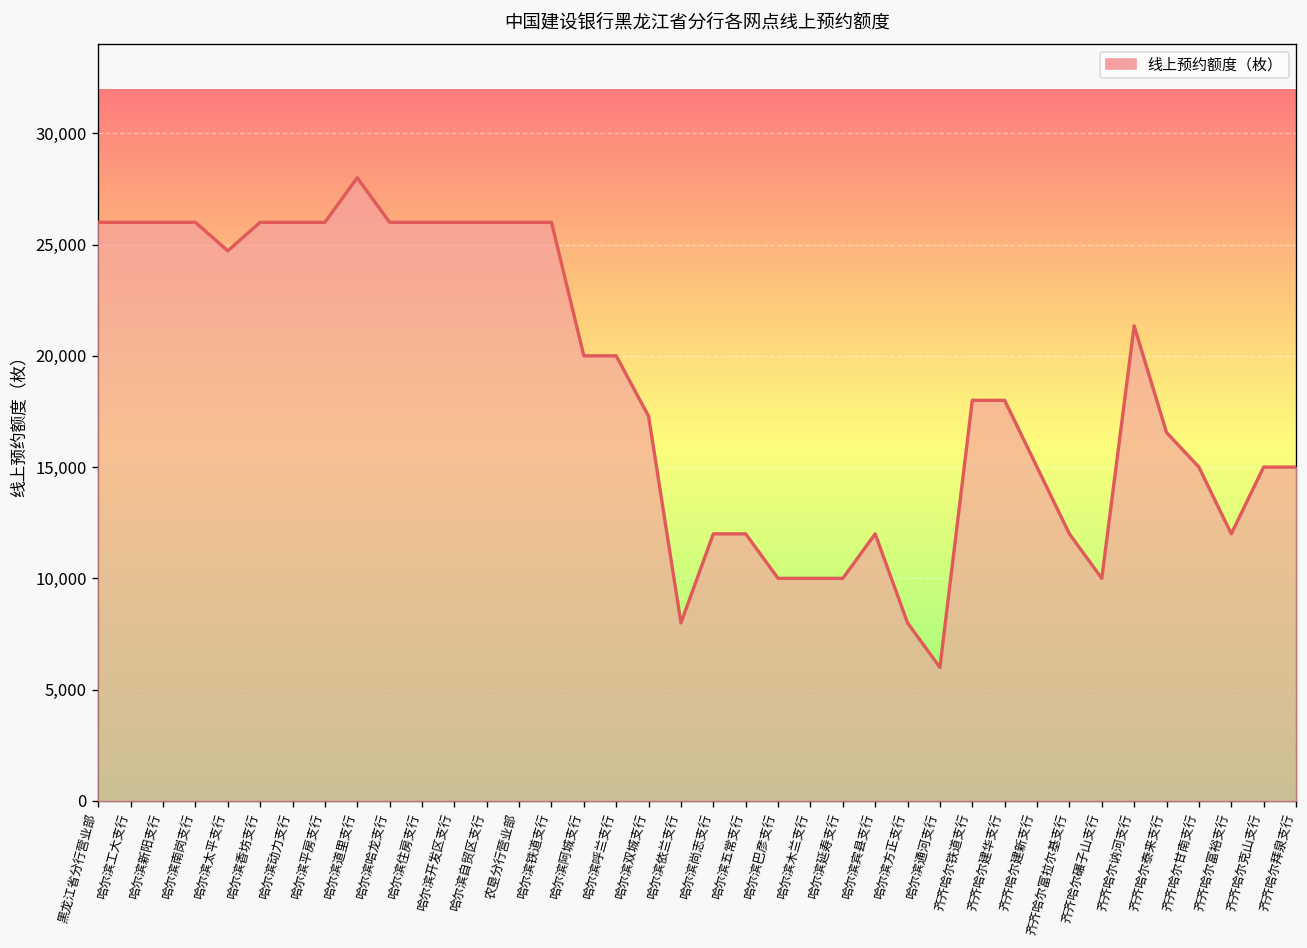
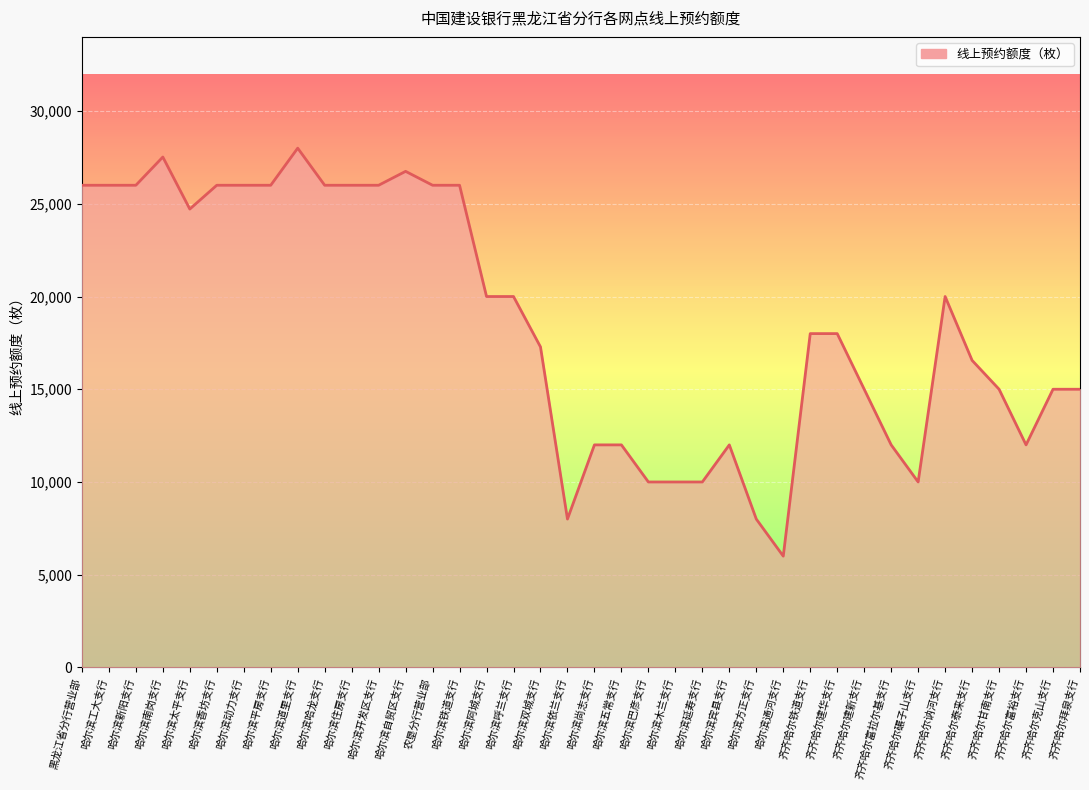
哈尔滨南岗支行: 26,000 -> 27,500
哈尔滨自贸区支行: 26,000 -> 26,800
齐齐哈尔讷河支行: 21,300 -> 20,000
